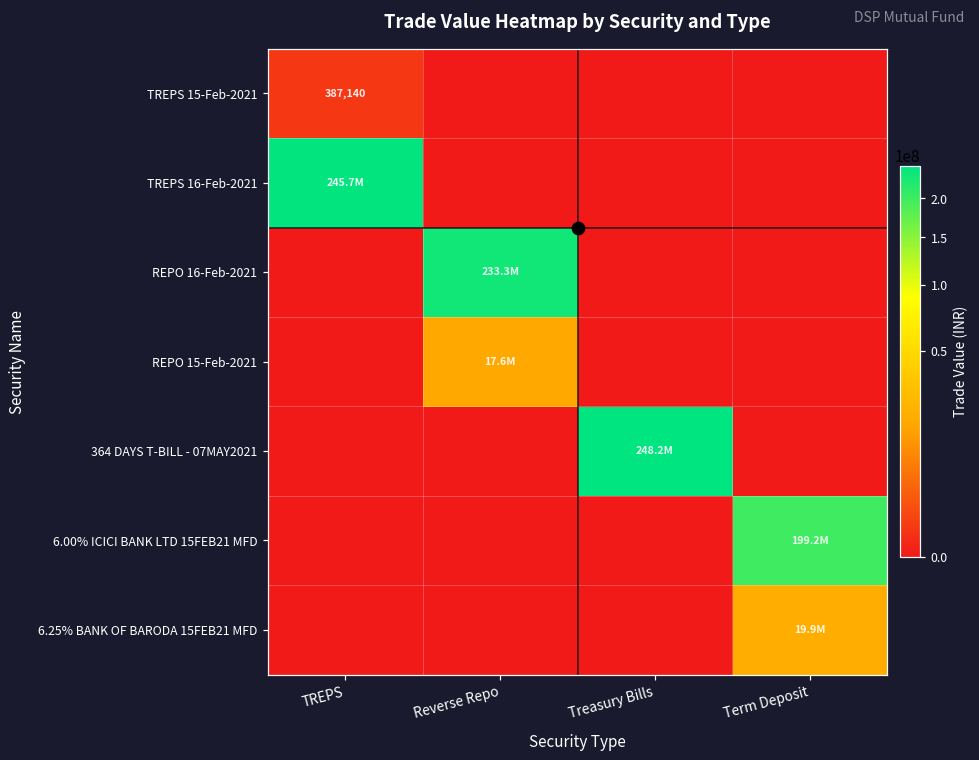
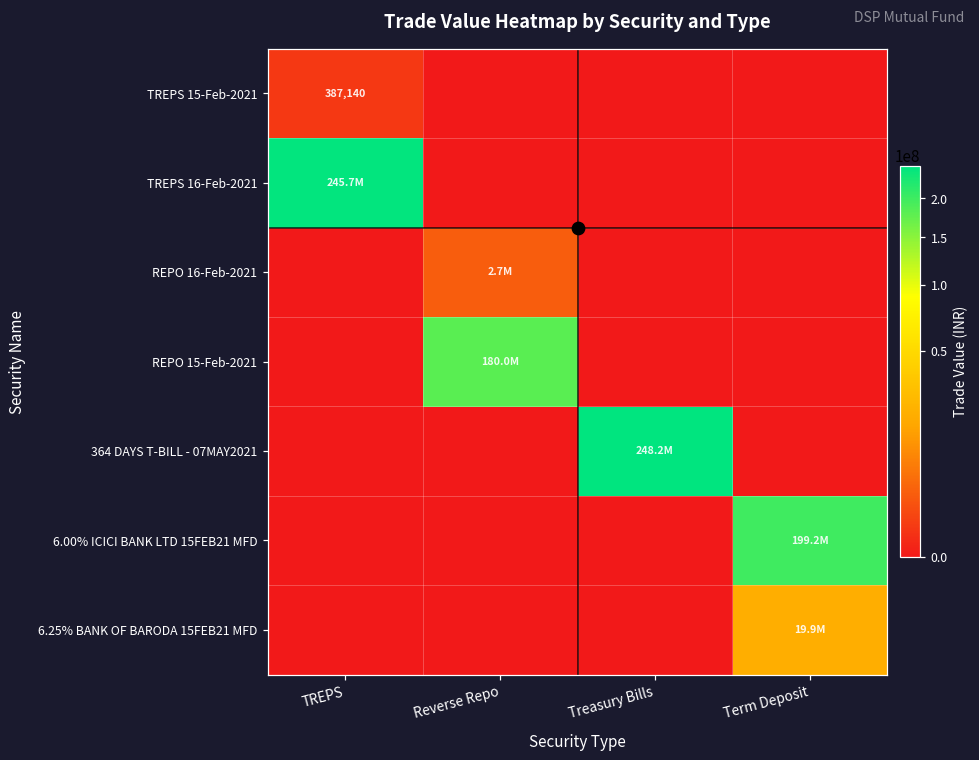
REPO 16-Feb-2021, Reverse Repo: 233.3M -> 2.7M
REPO 15-Feb-2021, Reverse Repo: 17.6M -> 180.0M
